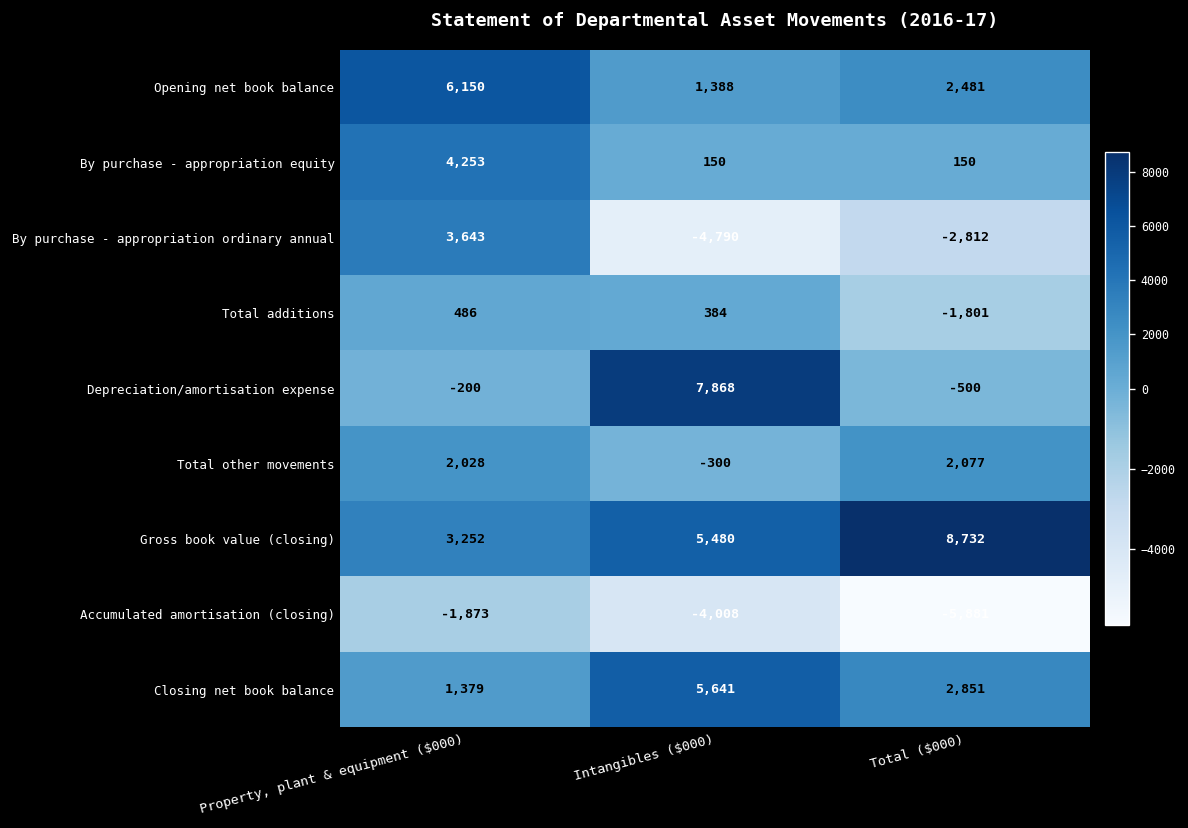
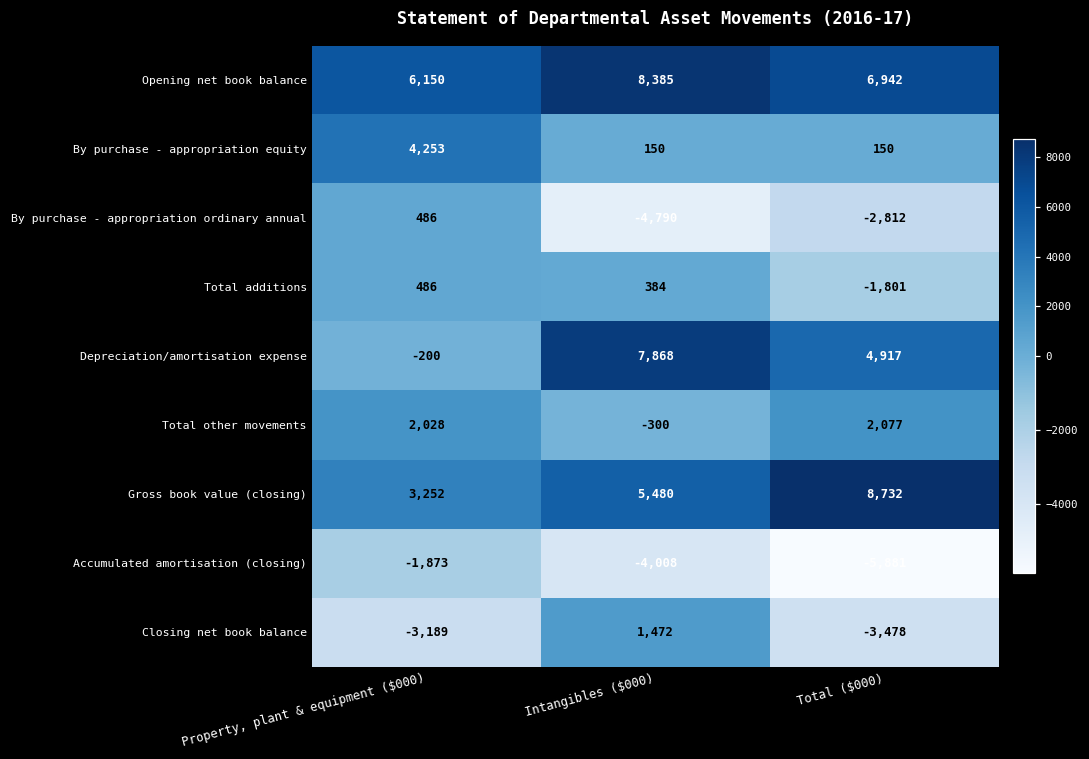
Opening net book balance, Intangibles ($000): 1,388 -> 8,385
Opening net book balance, Total ($000): 2,481 -> 6,942
By purchase - appropriation ordinary annual, Property, plant & equipment ($000): 3,643 -> 486
Depreciation/amortisation expense, Total ($000): -500 -> 4,917
Closing net book balance, Property, plant & equipment ($000): 1,379 -> -3,189
Closing net book balance, Intangibles ($000): 5,641 -> 1,472
Closing net book balance, Total ($000): 2,851 -> -3,478
